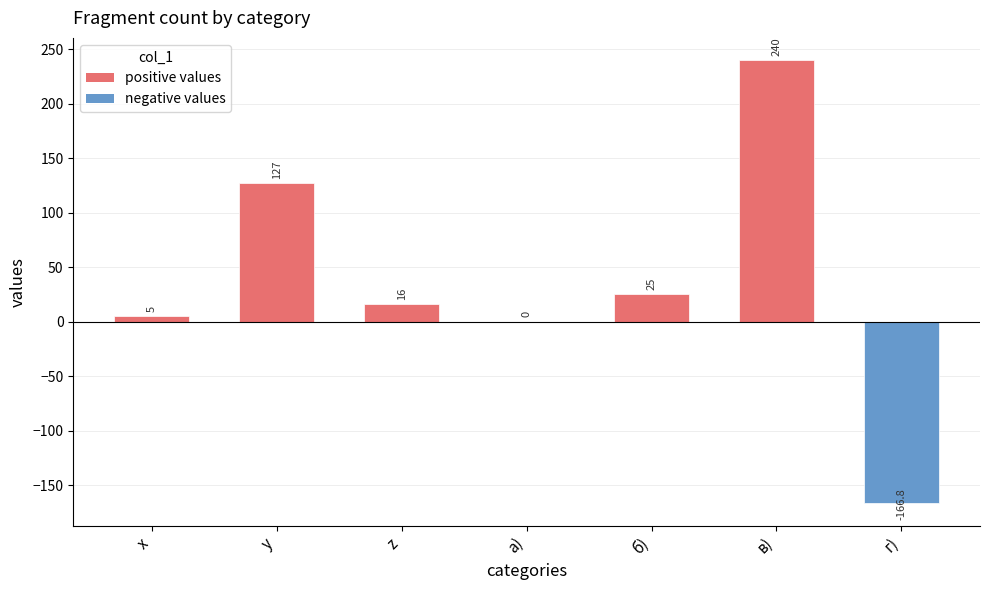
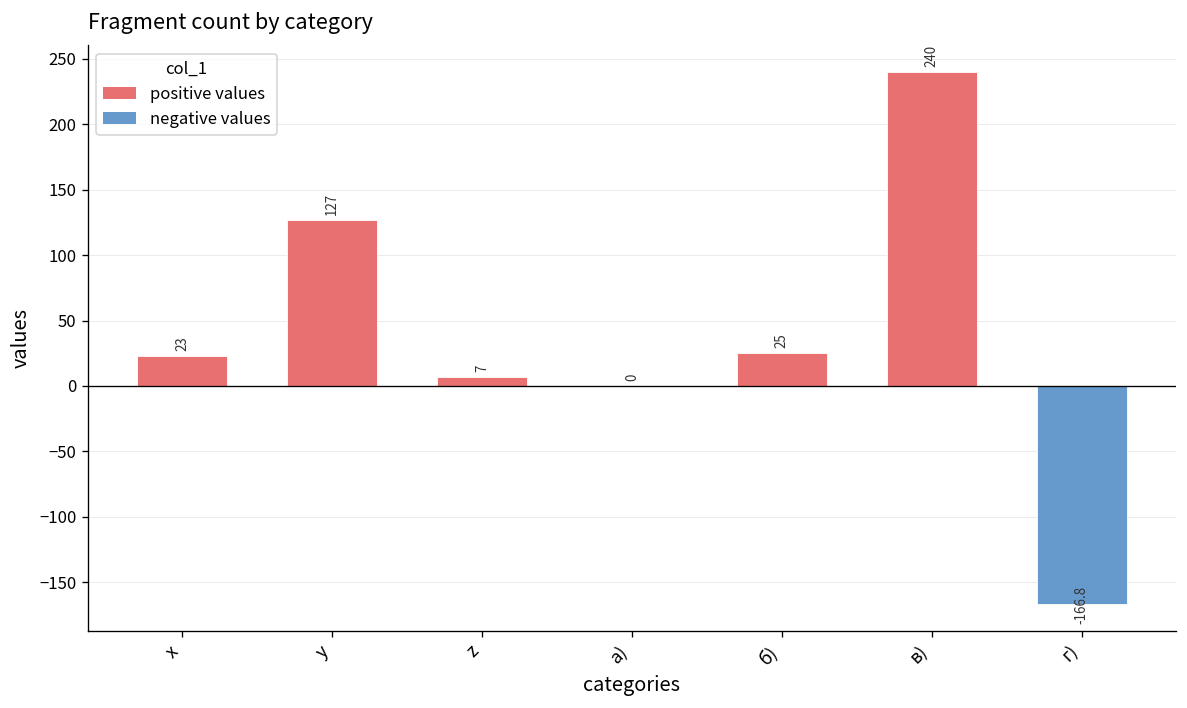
x: 5 -> 23
z: 16 -> 7
